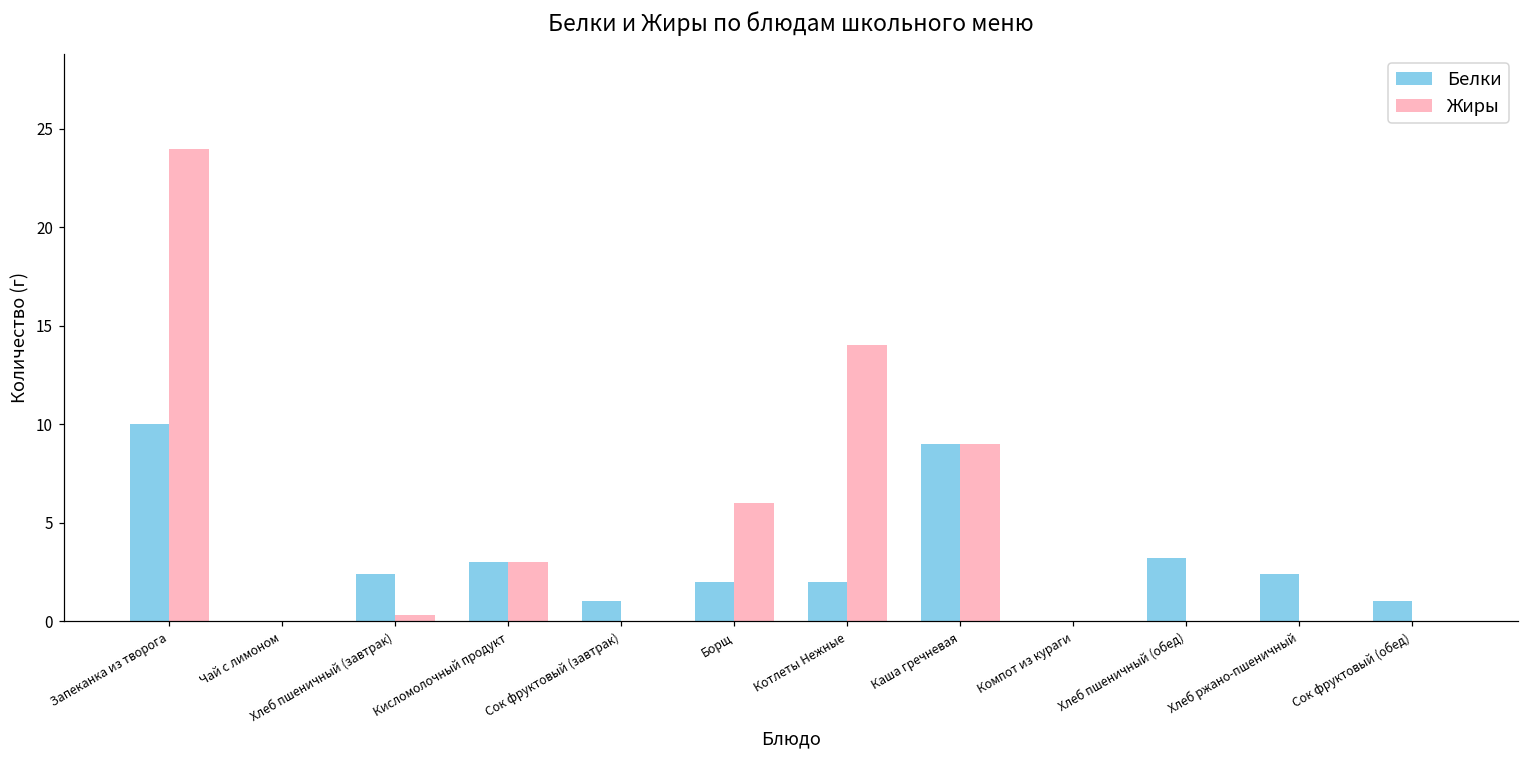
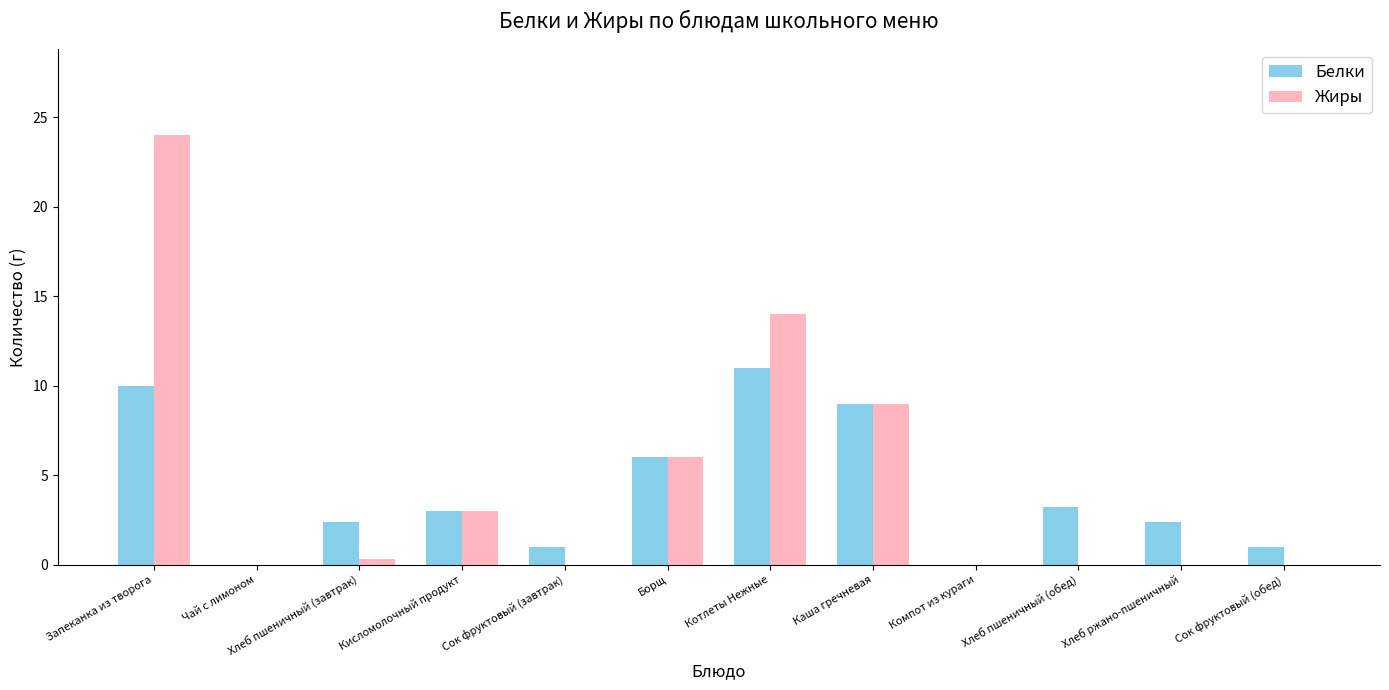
Белки, Борщ: 2 -> 6
Белки, Котлеты Нежные: 2 -> 11
